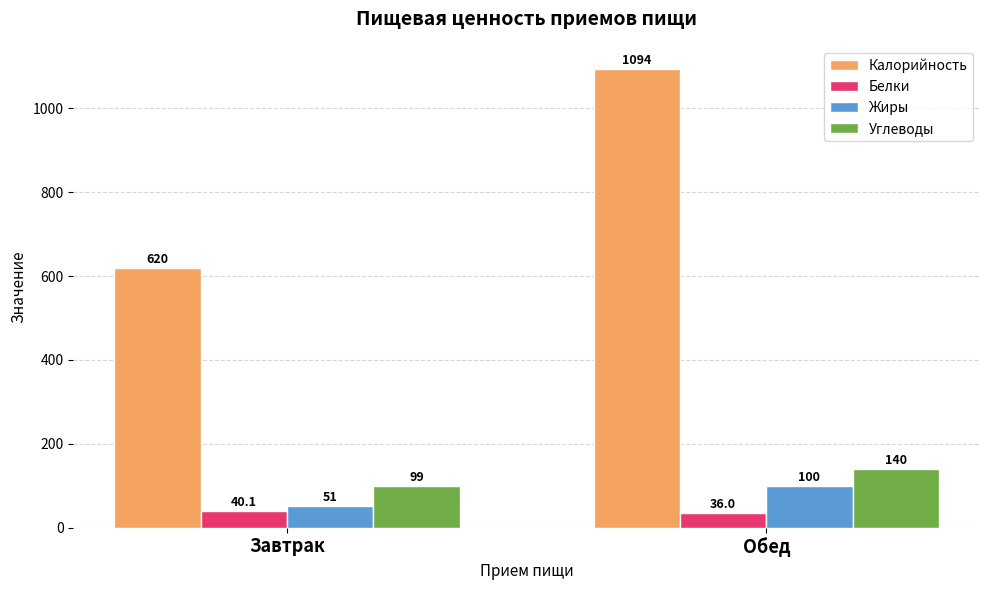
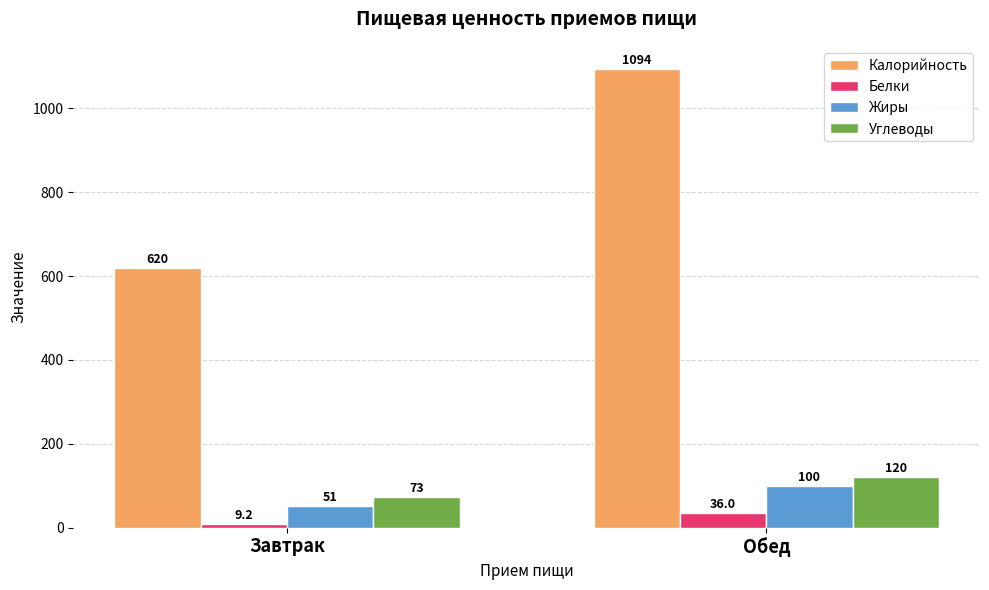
Белки, Завтрак: 40.1 -> 9.2
Углеводы, Завтрак: 99 -> 73
Углеводы, Обед: 140 -> 120
